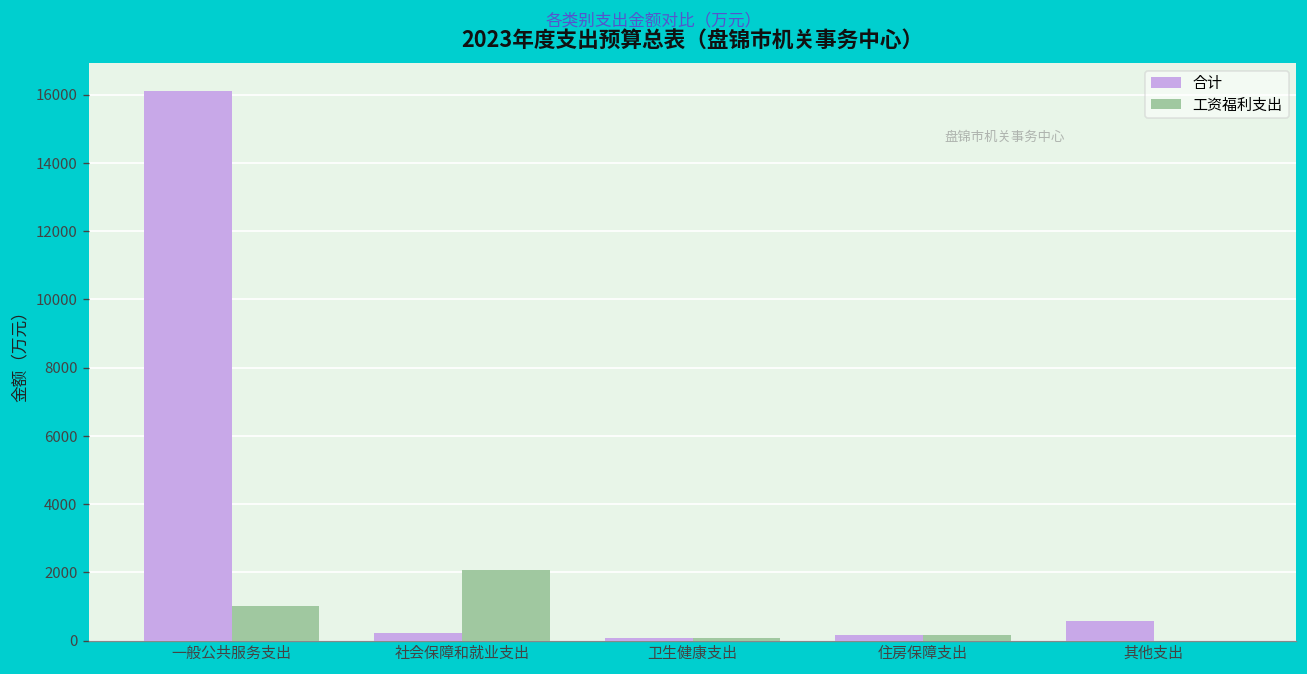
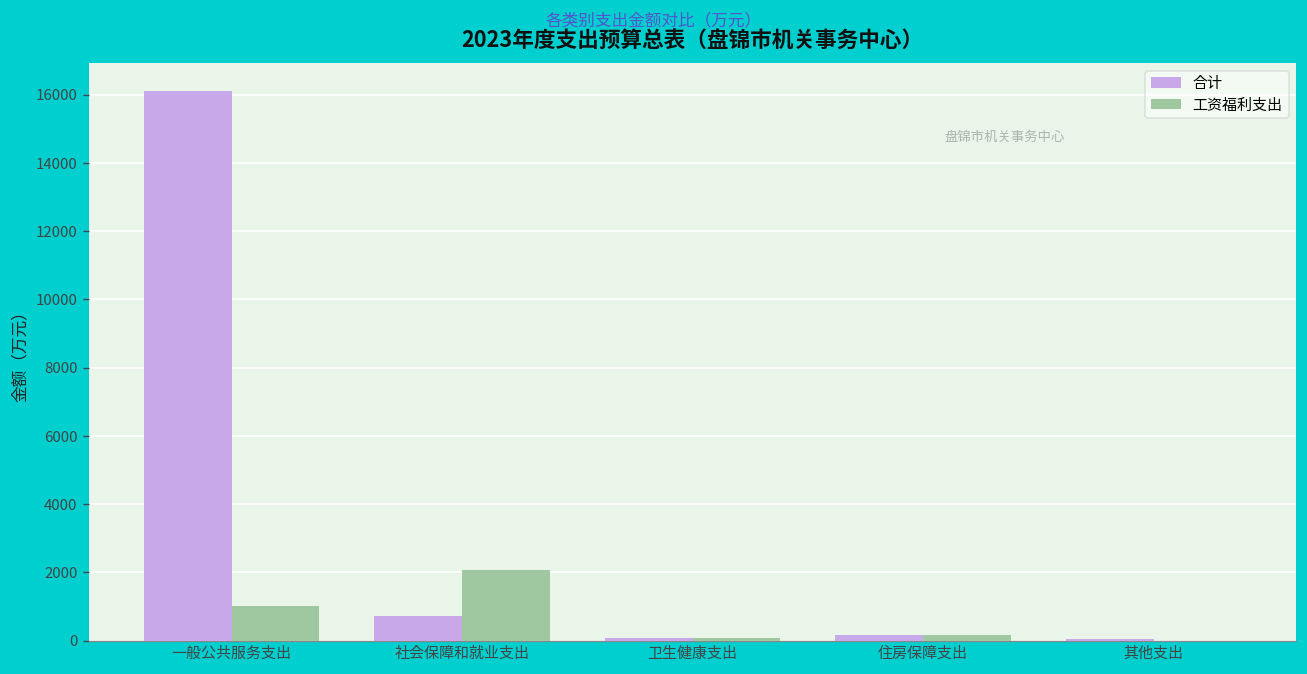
合计, 社会保障和就业支出: 200 -> 700
合计, 其他支出: 600 -> 0
